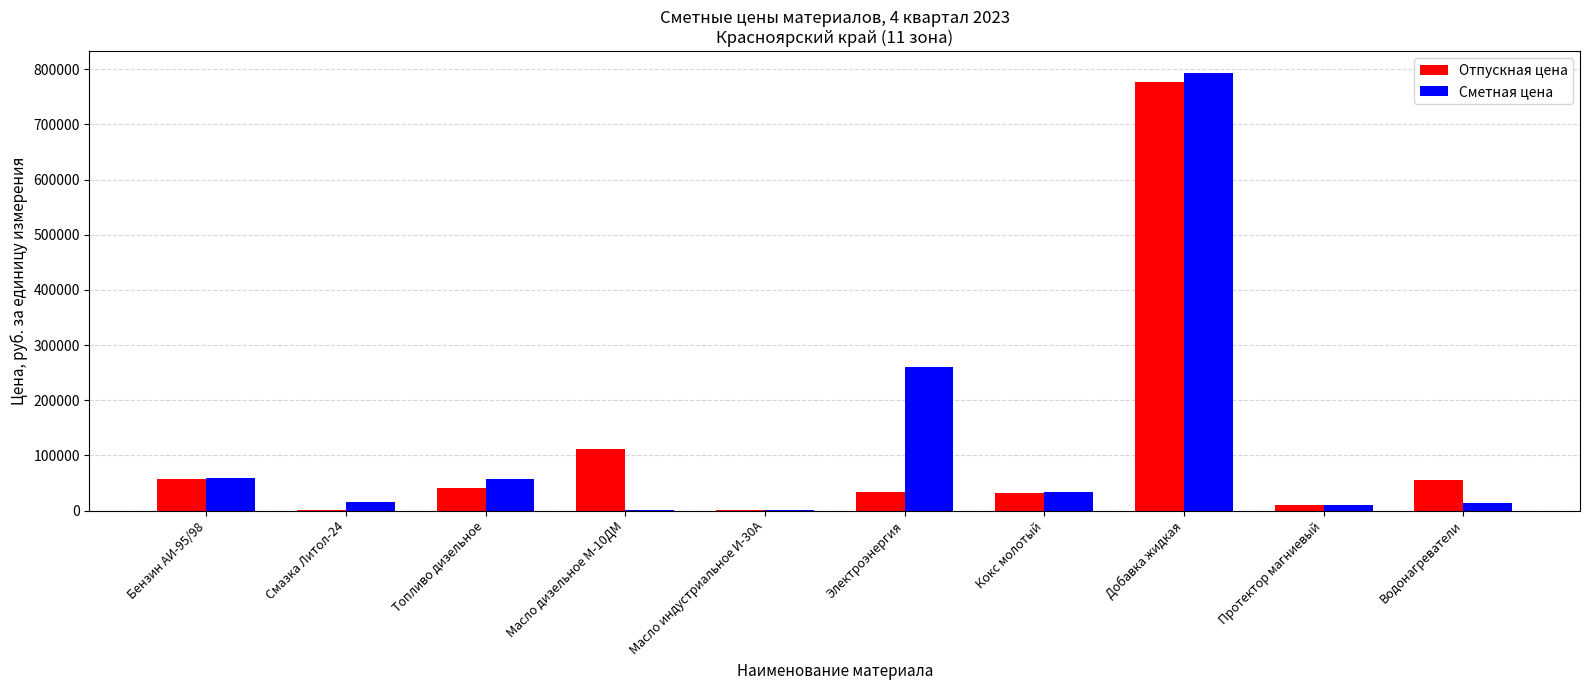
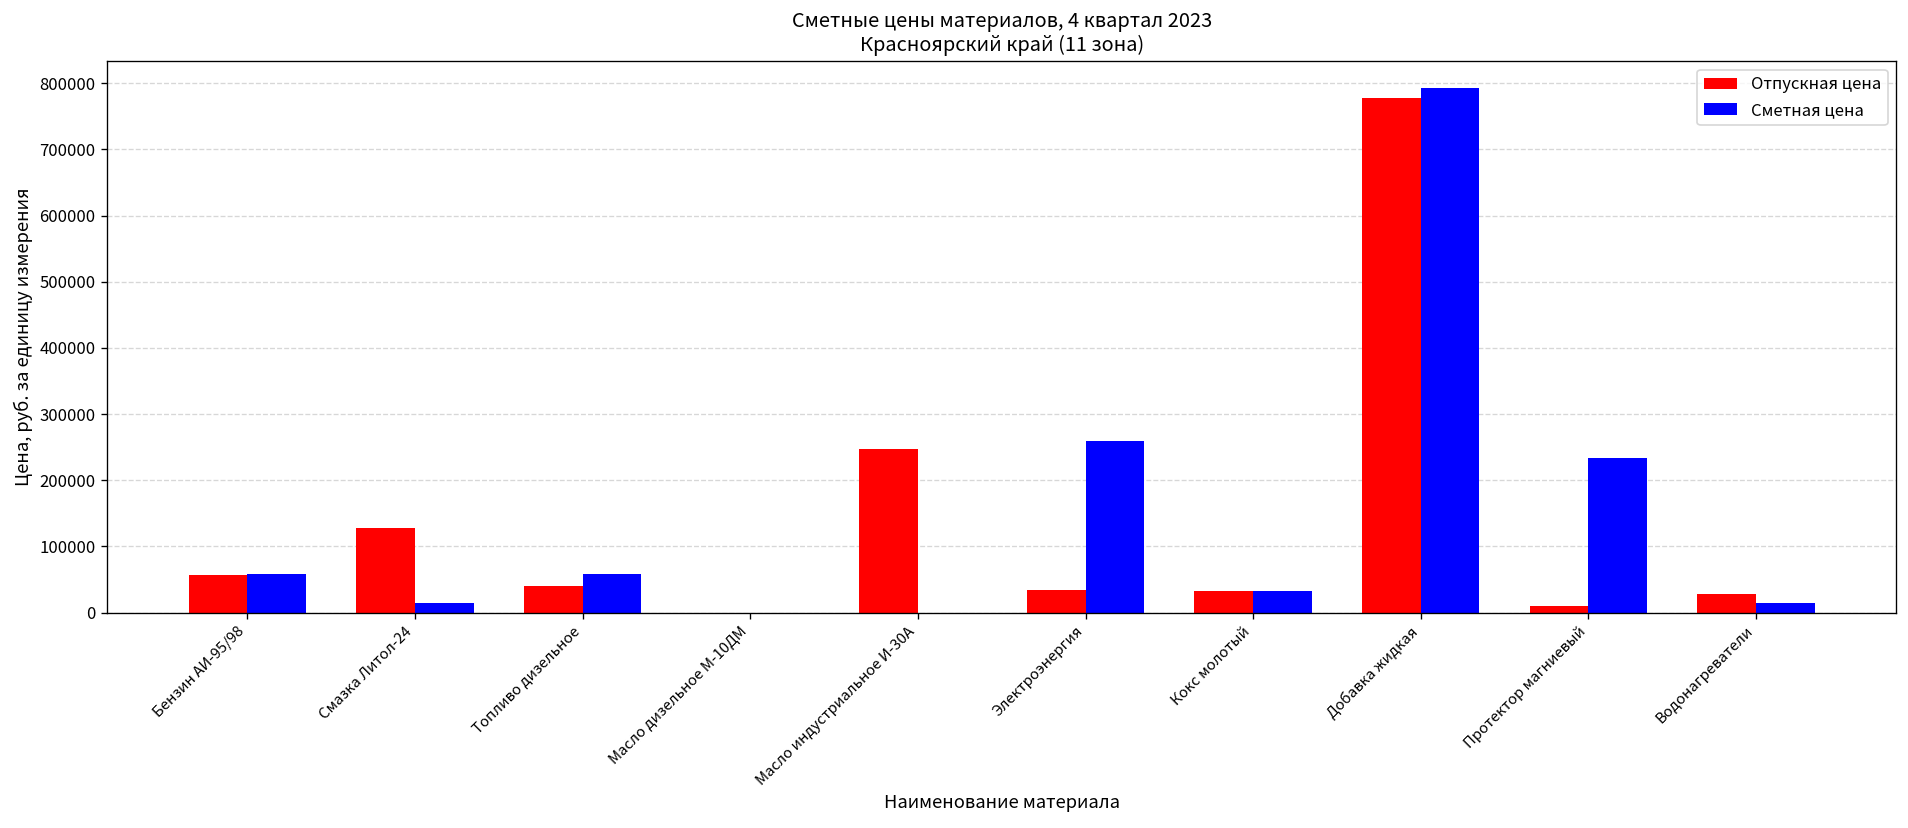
Отпускная цена, Смазка Литол-24: 0 -> 130000
Отпускная цена, Масло дизельное М-10ДМ: 110000 -> 0
Отпускная цена, Масло индустриальное И-30А: 0 -> 250000
Сметная цена, Протектор магниевый: 10000 -> 230000
Отпускная цена, Водонагреватели: 60000 -> 30000
